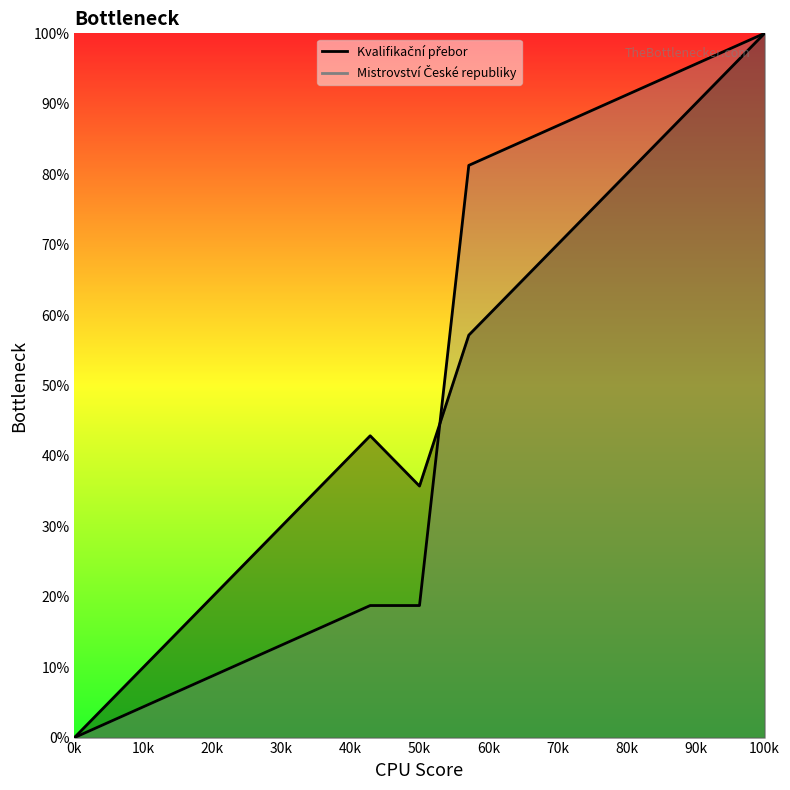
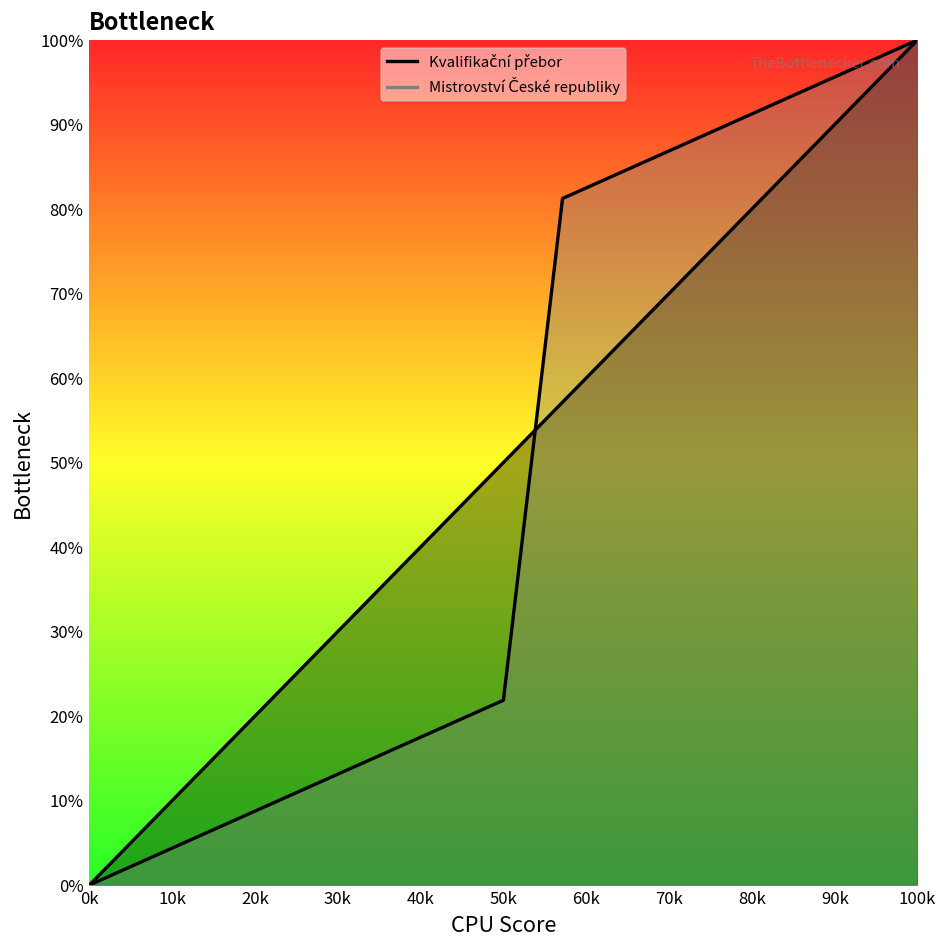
Kvalifikační přebor, 50k: 36% -> 50%
Mistrovství České republiky, 50k: 19% -> 22%
